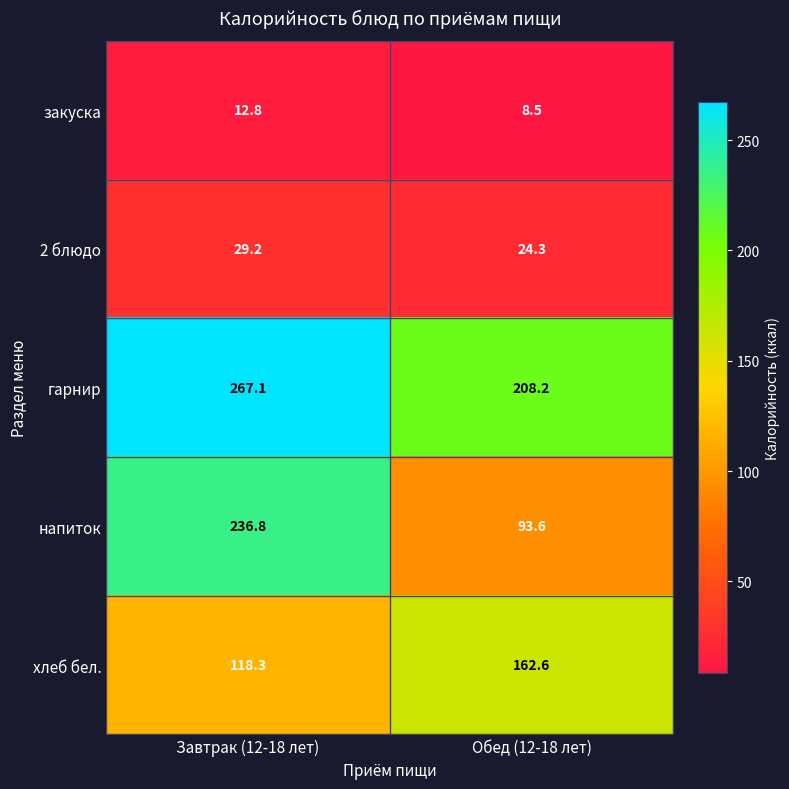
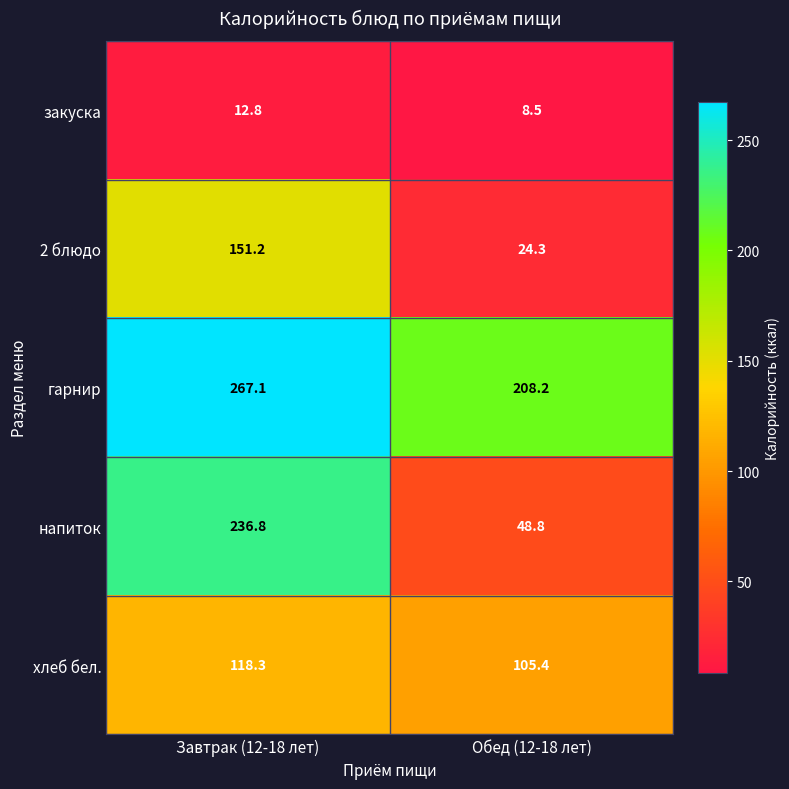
2 блюдо, Завтрак (12-18 лет): 29.2 -> 151.2
напиток, Обед (12-18 лет): 93.6 -> 48.8
хлеб бел., Обед (12-18 лет): 162.6 -> 105.4
